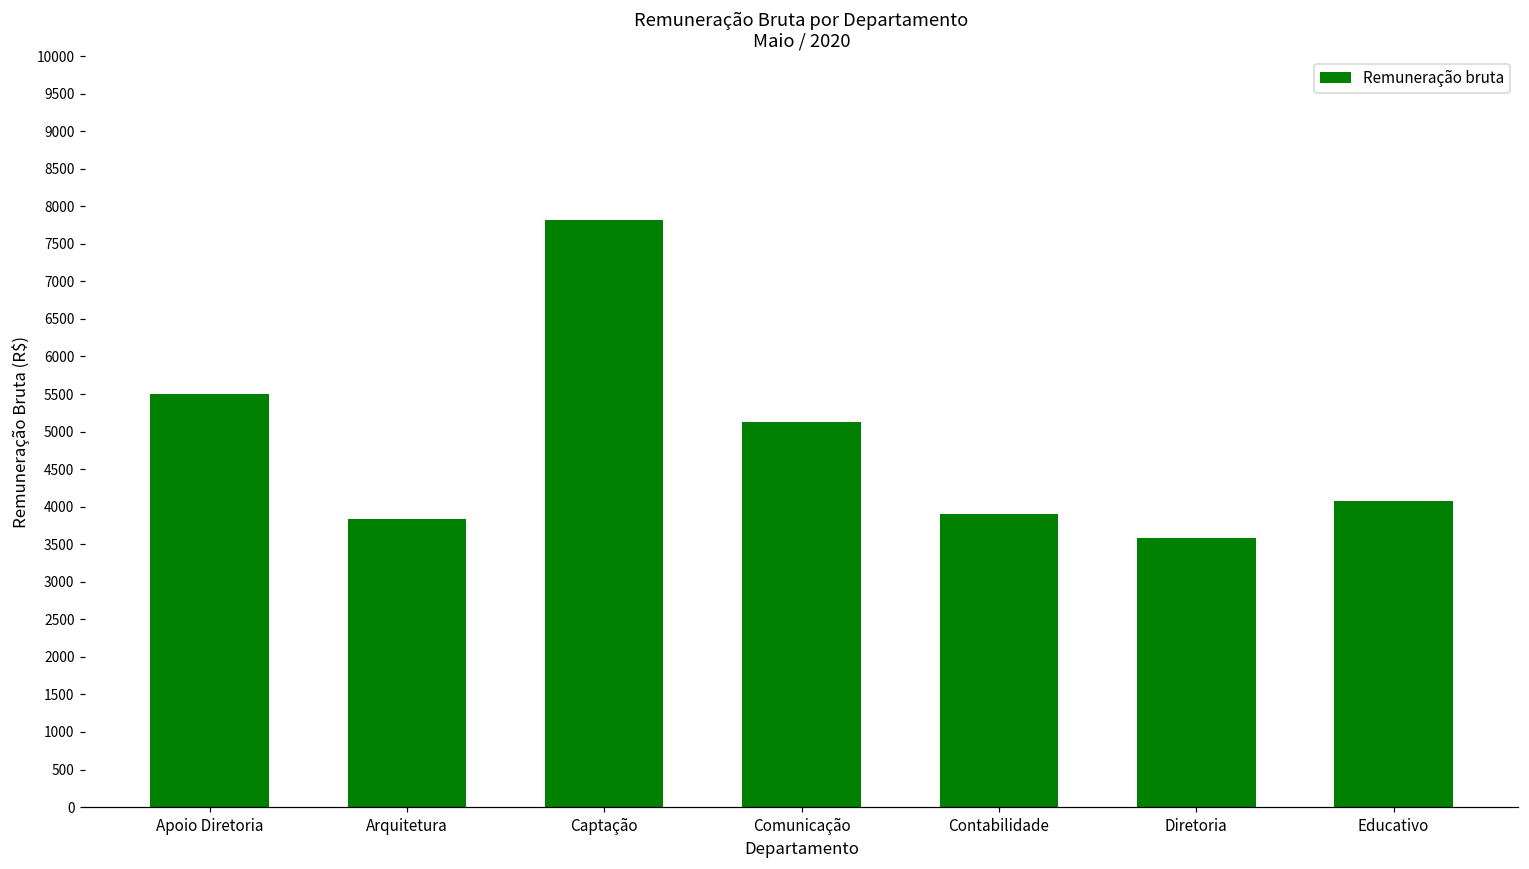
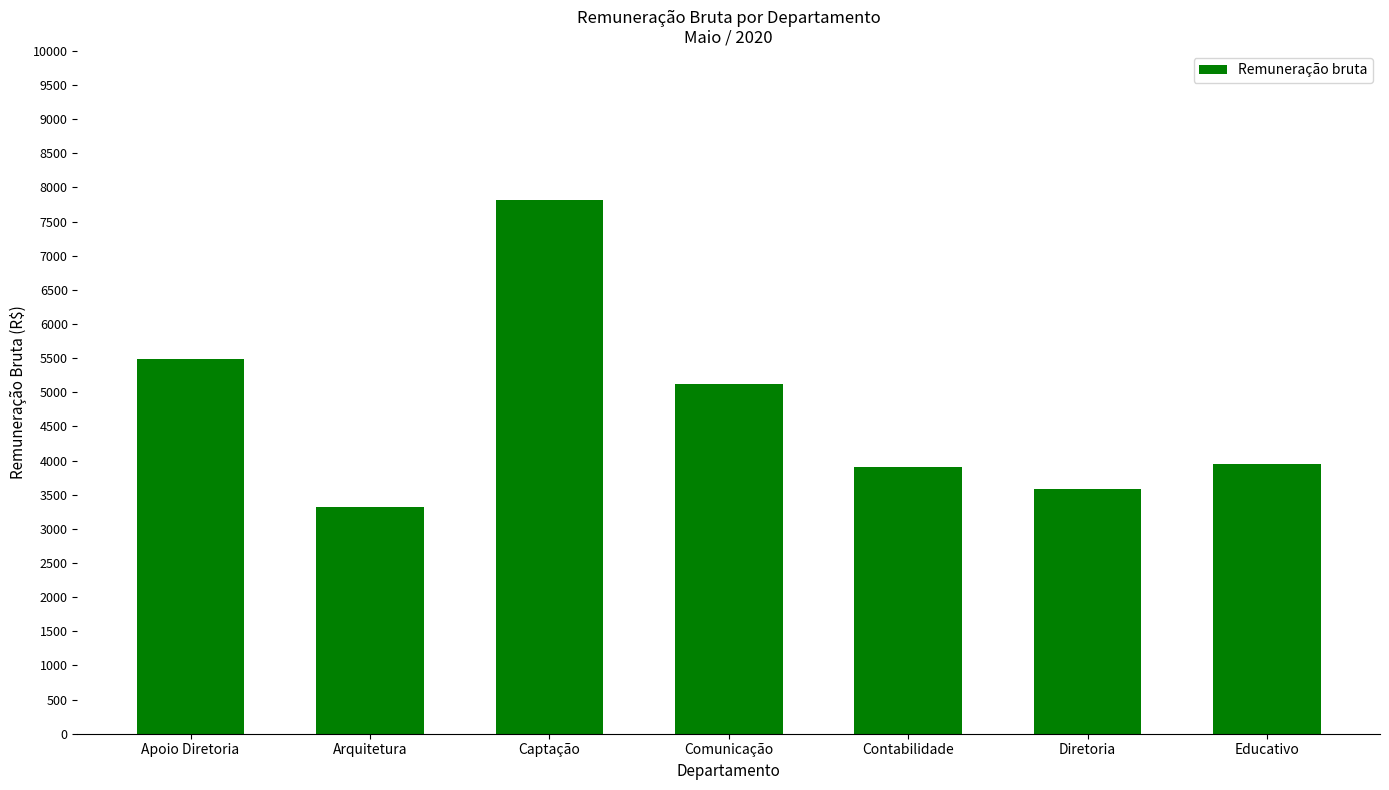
Arquitetura: 3800 -> 3300
Educativo: 4100 -> 3900
